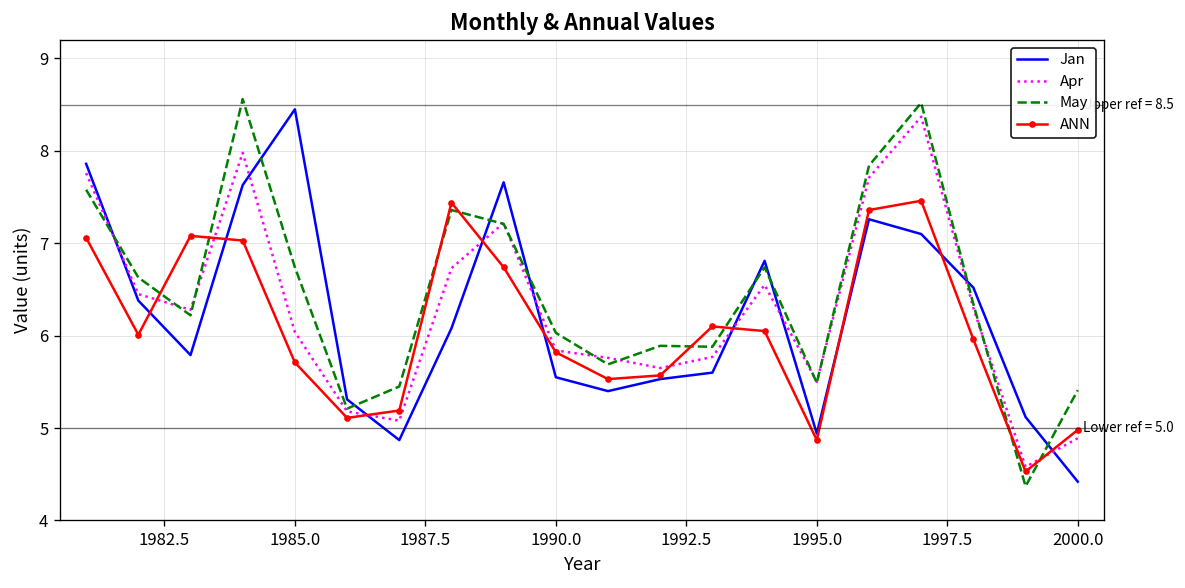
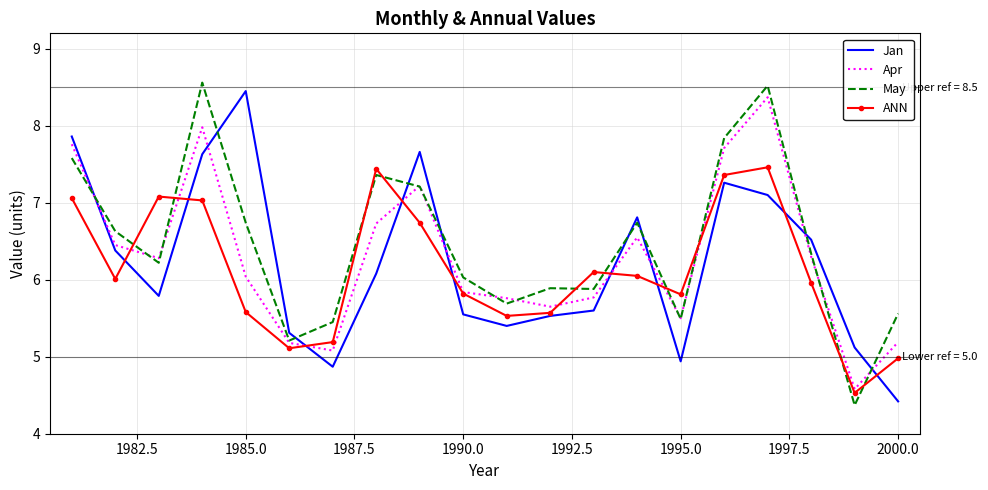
ANN, 1985.0: 5.7 -> 5.6
ANN, 1995.0: 4.9 -> 5.8
Apr, 2000.0: 4.9 -> 5.2
May, 2000.0: 5.4 -> 5.6
